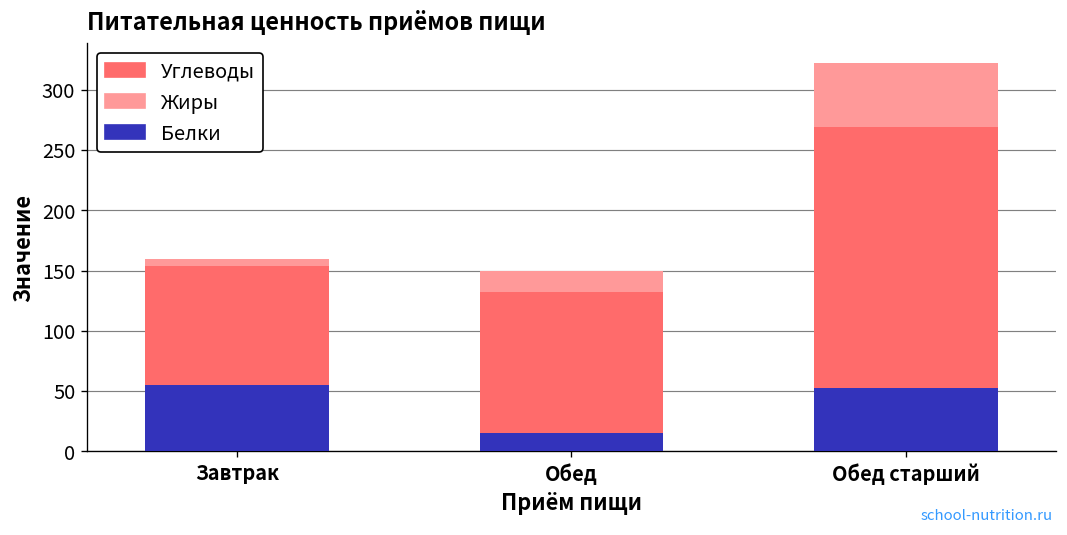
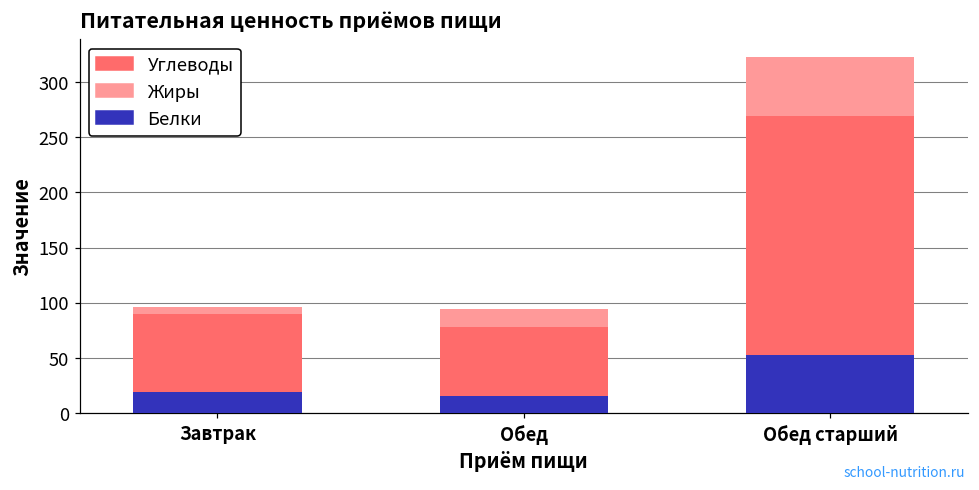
Белки, Завтрак: 55 -> 19
Углеводы, Завтрак: 98 -> 71
Углеводы, Обед: 117 -> 62
